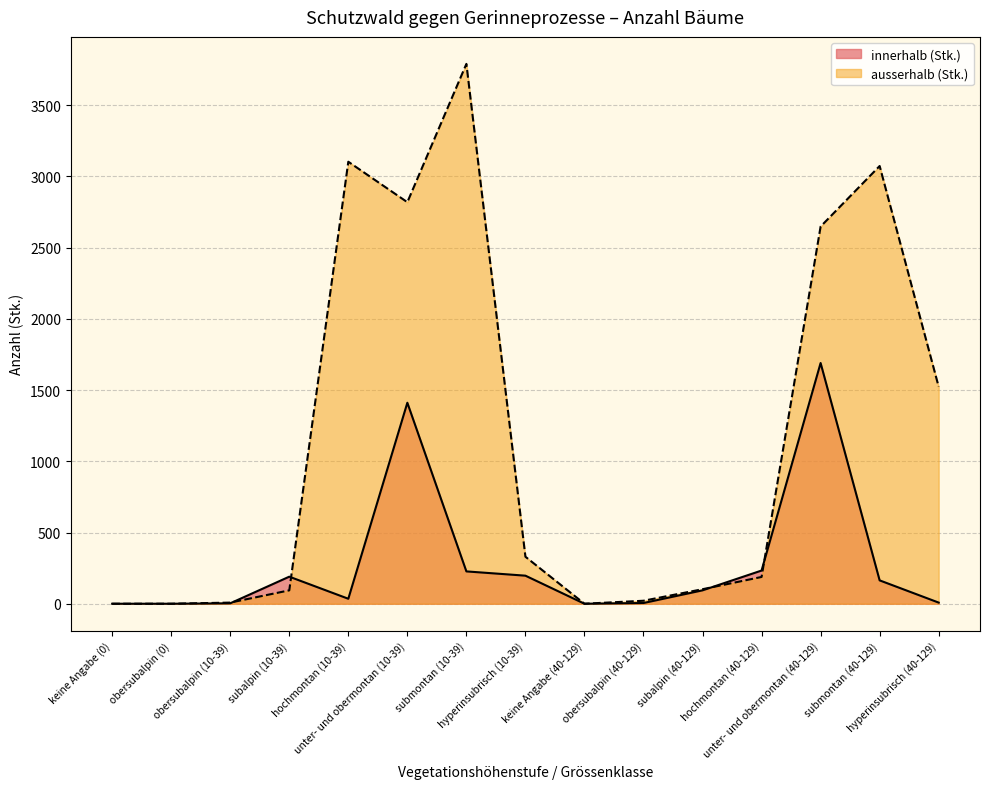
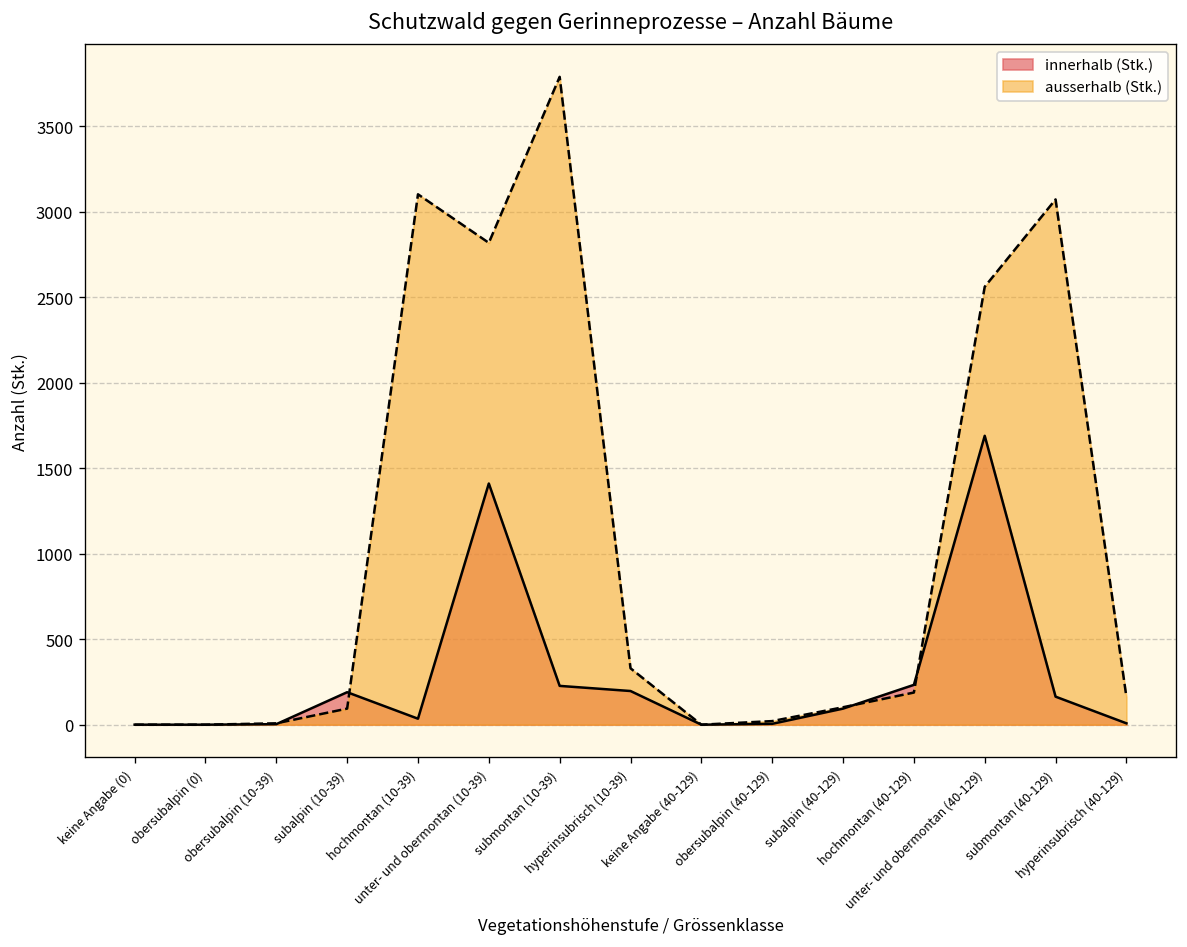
ausserhalb (Stk.), unter- und obermontan (40-129): 2650 -> 2560
ausserhalb (Stk.), hyperinsubrisch (40-129): 1520 -> 160
